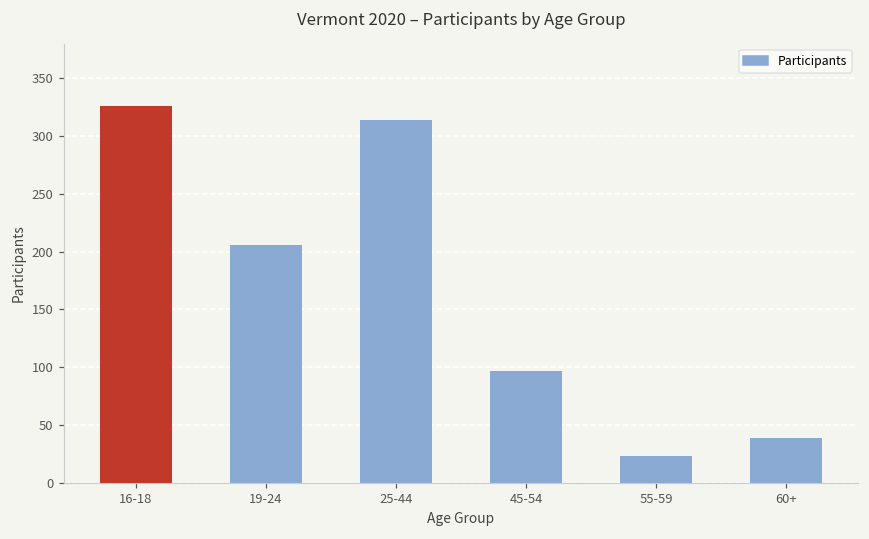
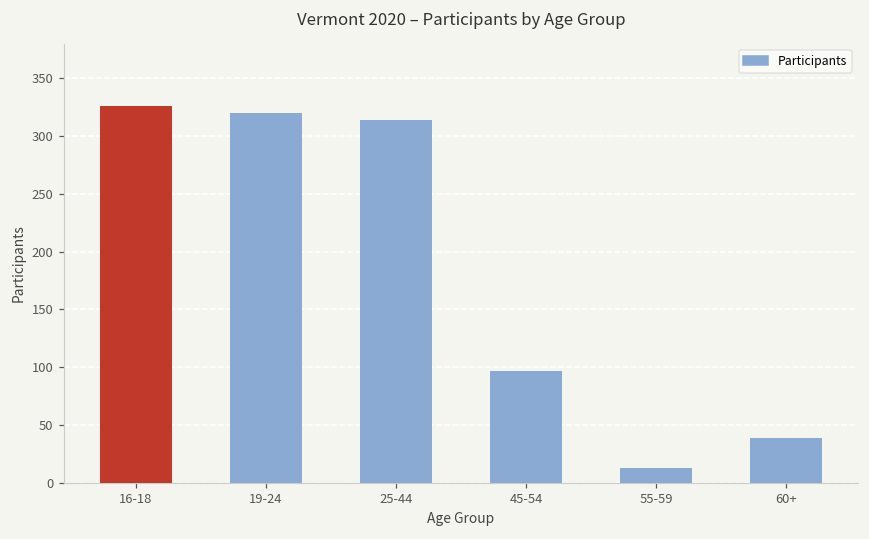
19-24: 206 -> 320
55-59: 23 -> 13
